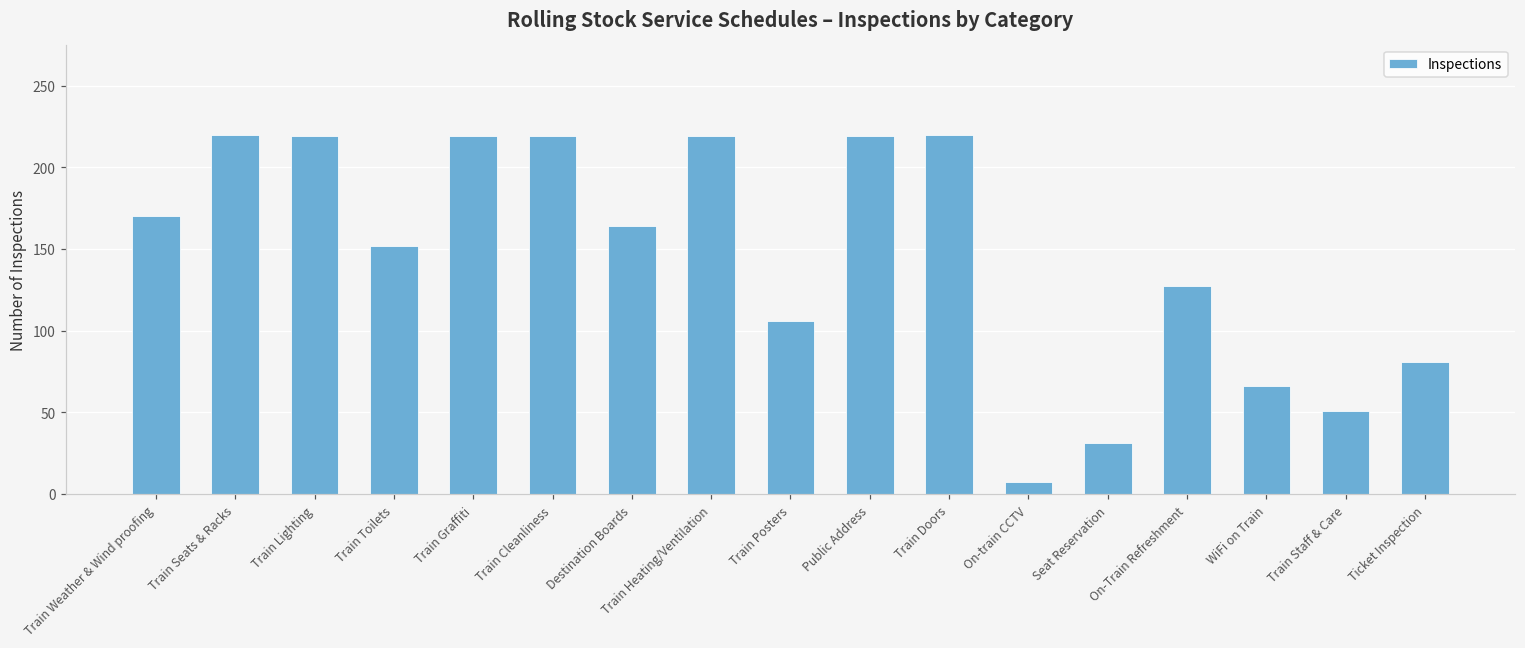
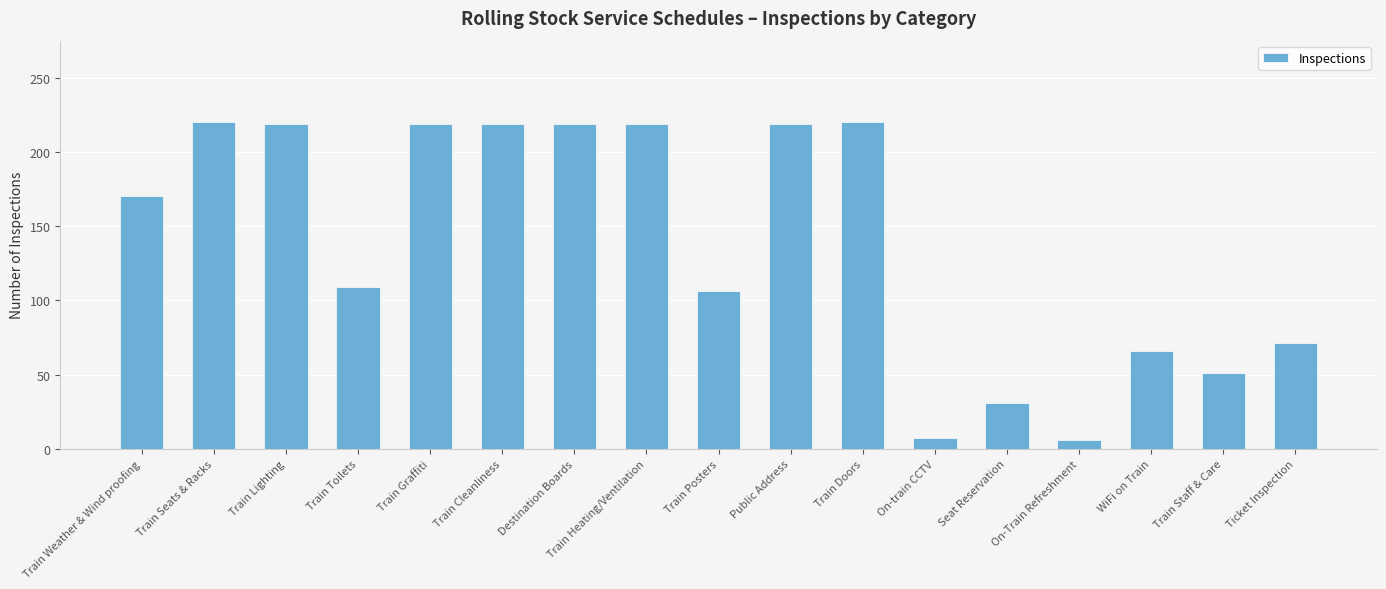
Train Toilets: 152 -> 109
Destination Boards: 164 -> 219
On-Train Refreshment: 127 -> 6
Ticket Inspection: 81 -> 71
